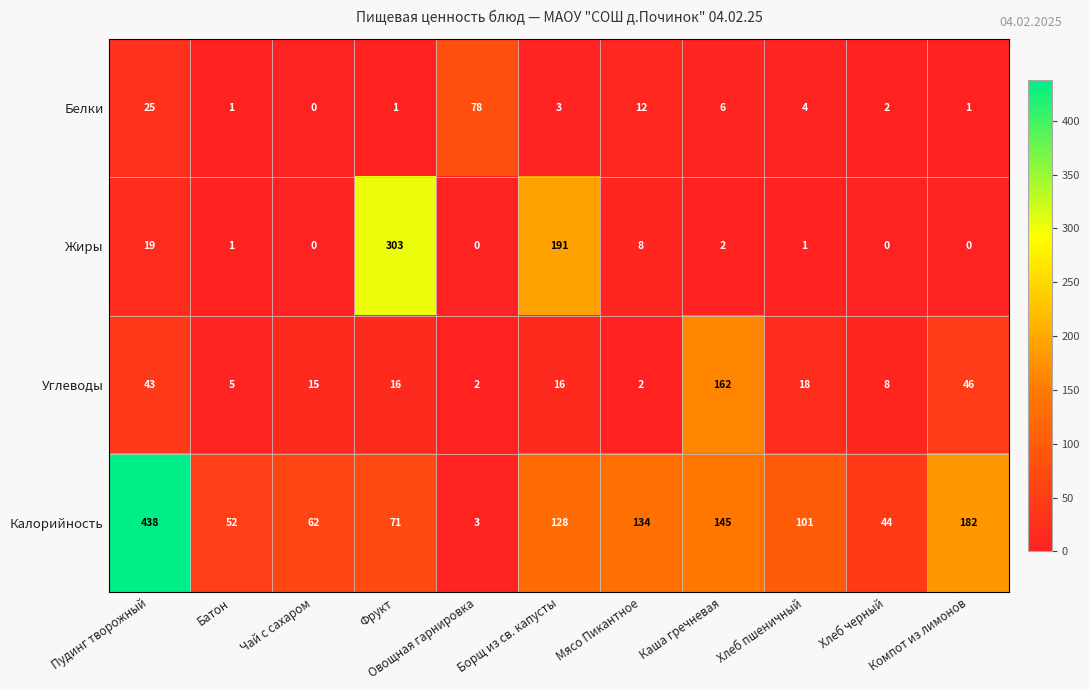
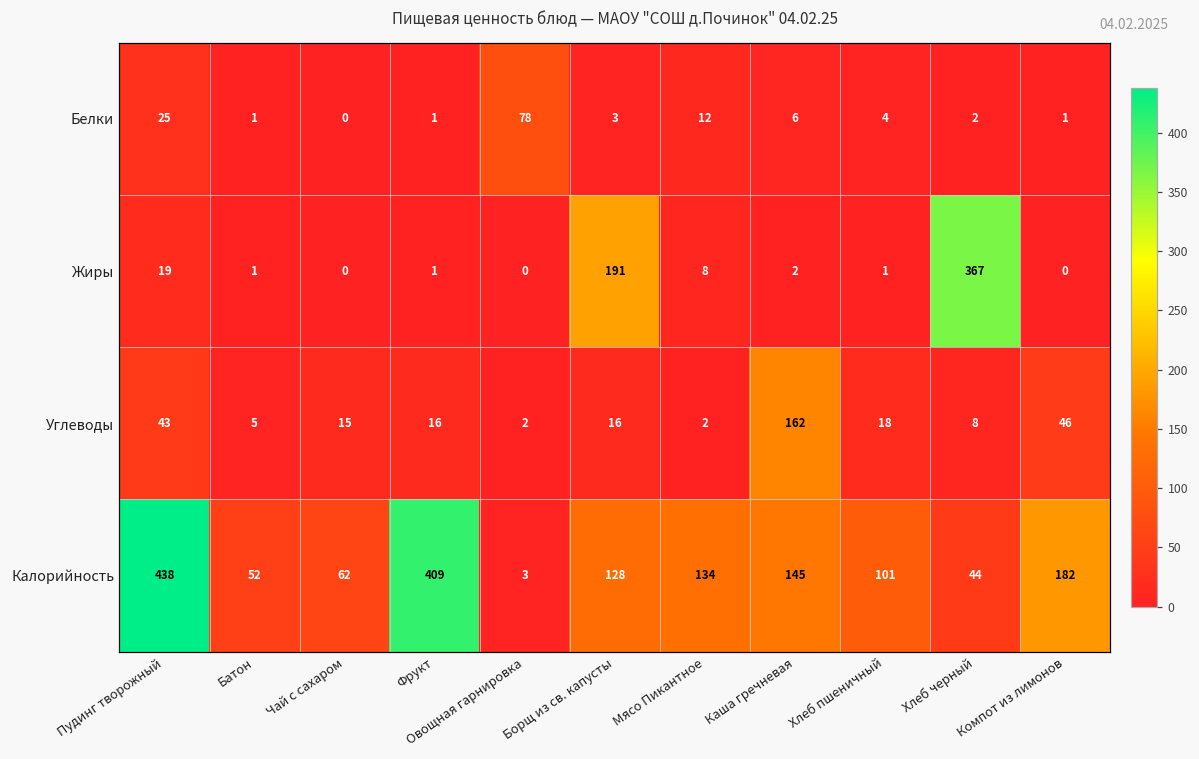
Жиры, Фрукт: 303 -> 1
Жиры, Хлеб черный: 0 -> 367
Калорийность, Фрукт: 71 -> 409
